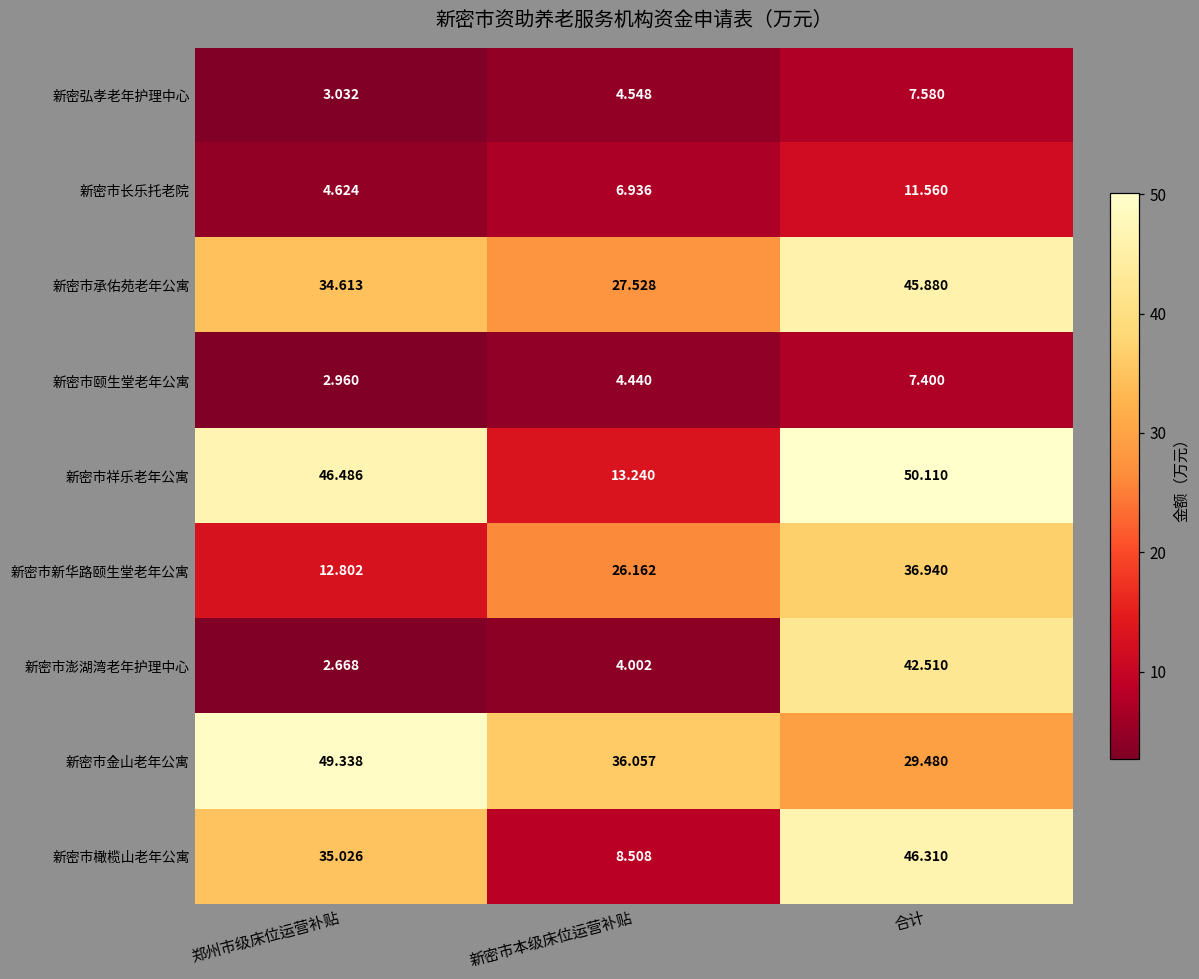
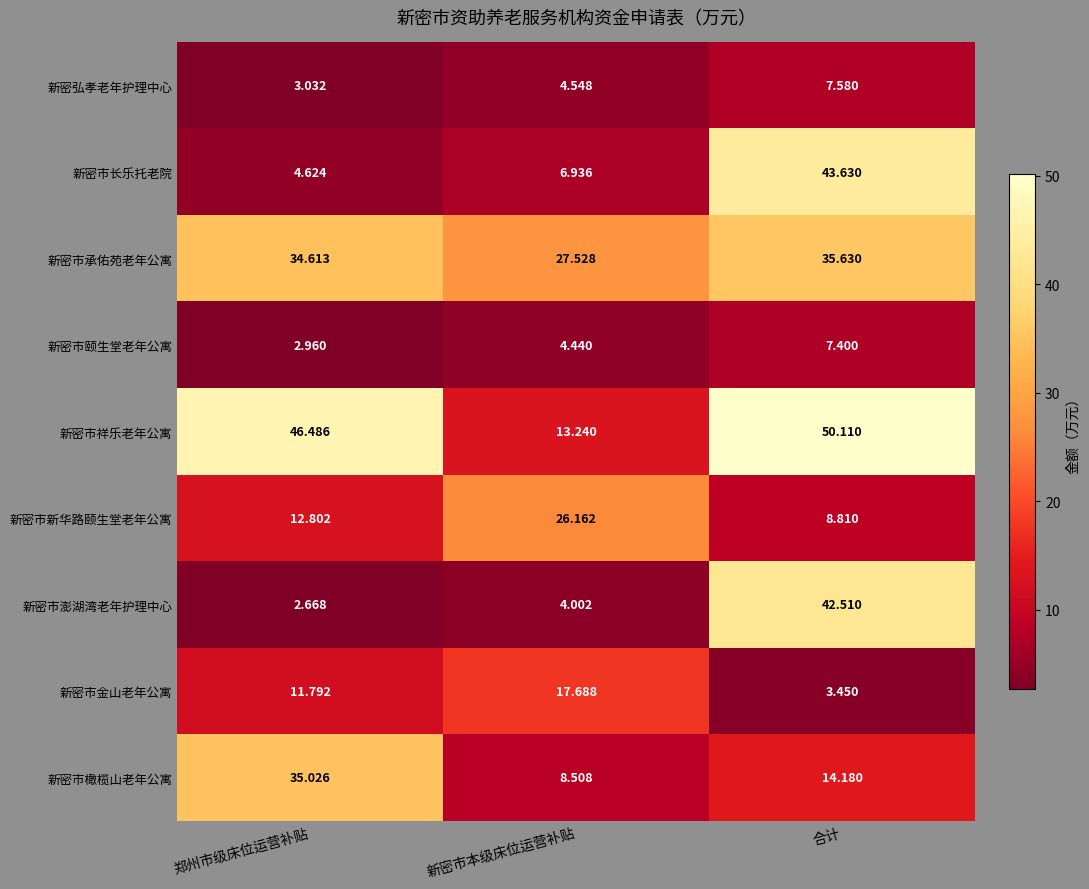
新密市长乐托老院, 合计: 11.560 -> 43.630
新密市承佑苑老年公寓, 合计: 45.880 -> 35.630
新密市新华路颐生堂老年公寓, 合计: 36.940 -> 8.810
新密市金山老年公寓, 郑州市级床位运营补贴: 49.338 -> 11.792
新密市金山老年公寓, 新密市本级床位运营补贴: 36.057 -> 17.688
新密市金山老年公寓, 合计: 29.480 -> 3.450
新密市橄榄山老年公寓, 合计: 46.310 -> 14.180
